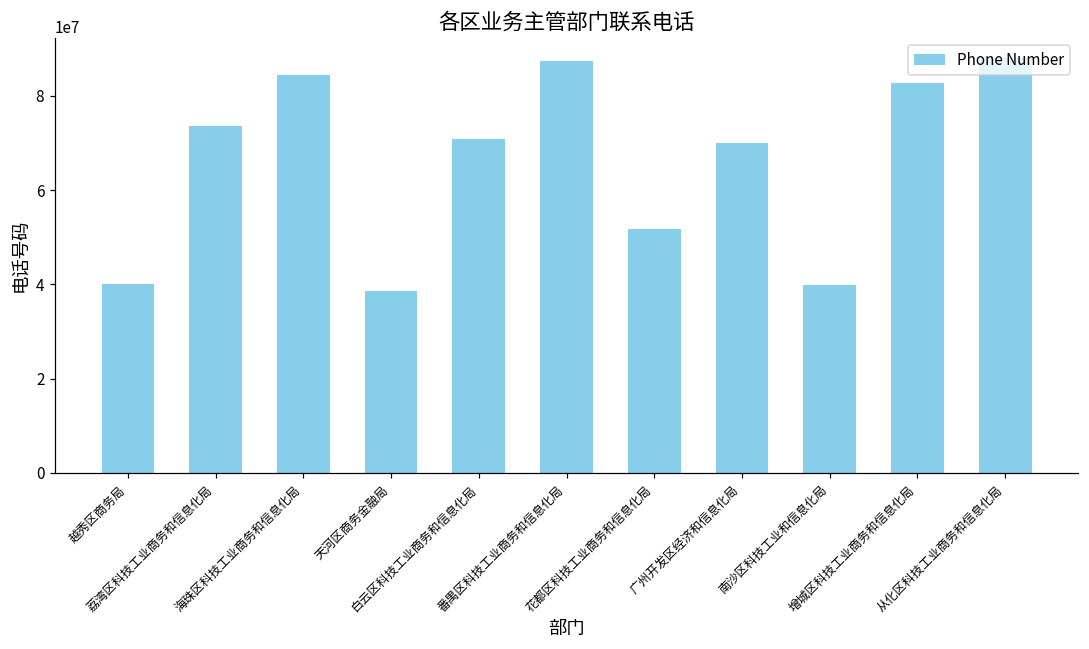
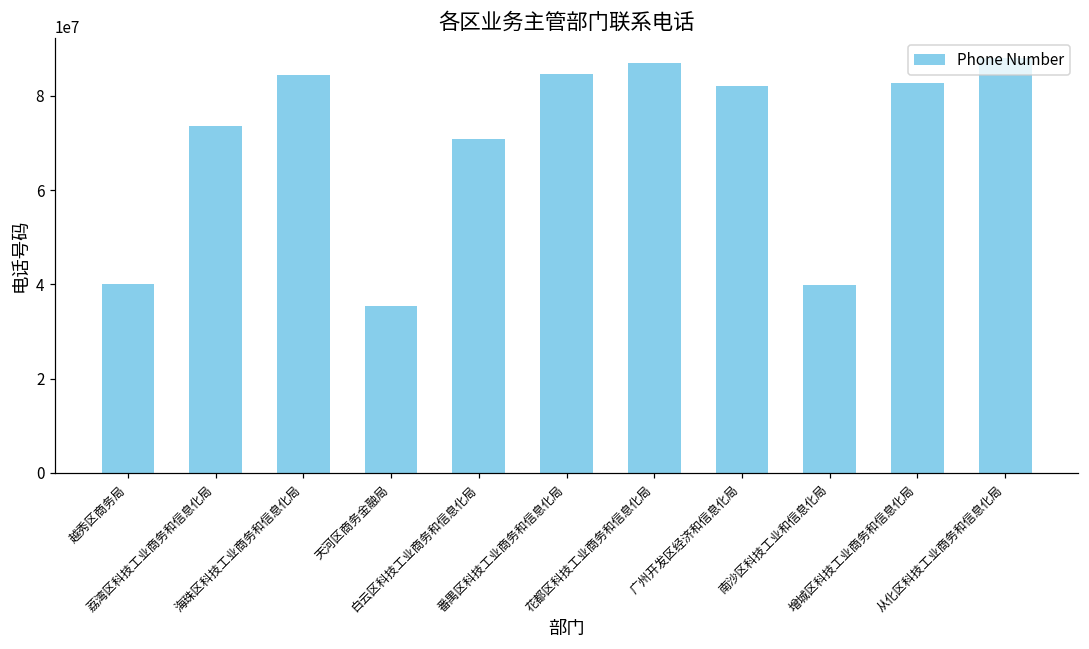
天河区商务金融局: 39000000 -> 35000000
番禺区科技工业商务和信息化局: 87000000 -> 85000000
花都区科技工业商务和信息化局: 52000000 -> 87000000
广州开发区经济和信息化局: 70000000 -> 82000000
